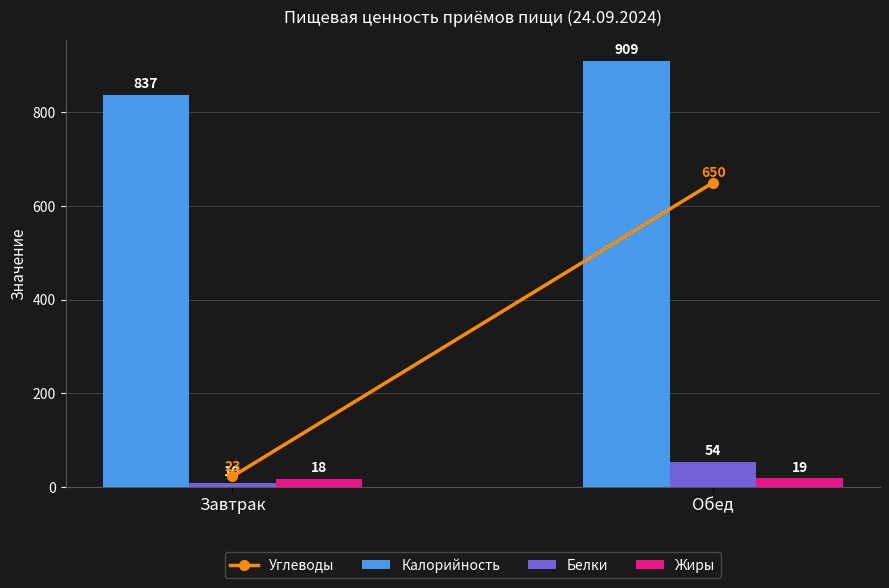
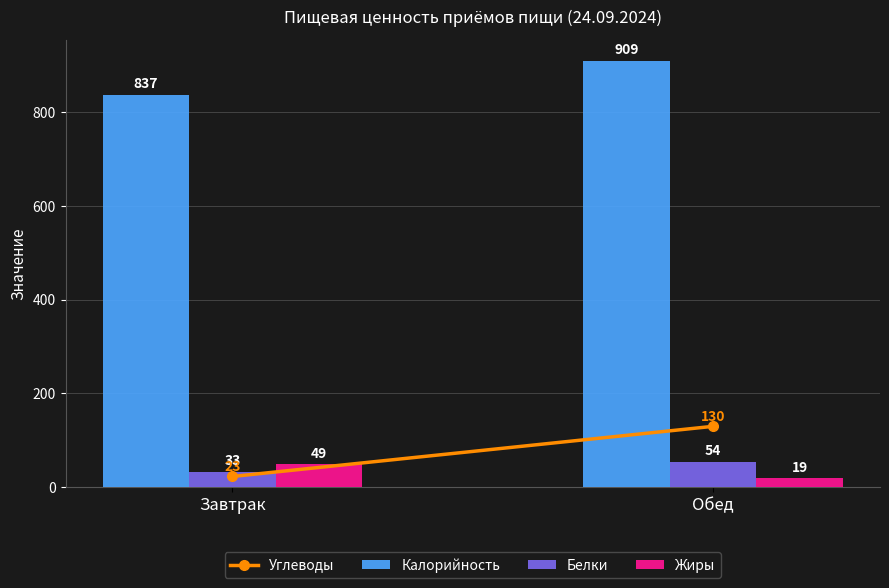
Белки, Завтрак: 10 -> 33
Жиры, Завтрак: 18 -> 49
Углеводы, Обед: 650 -> 130
